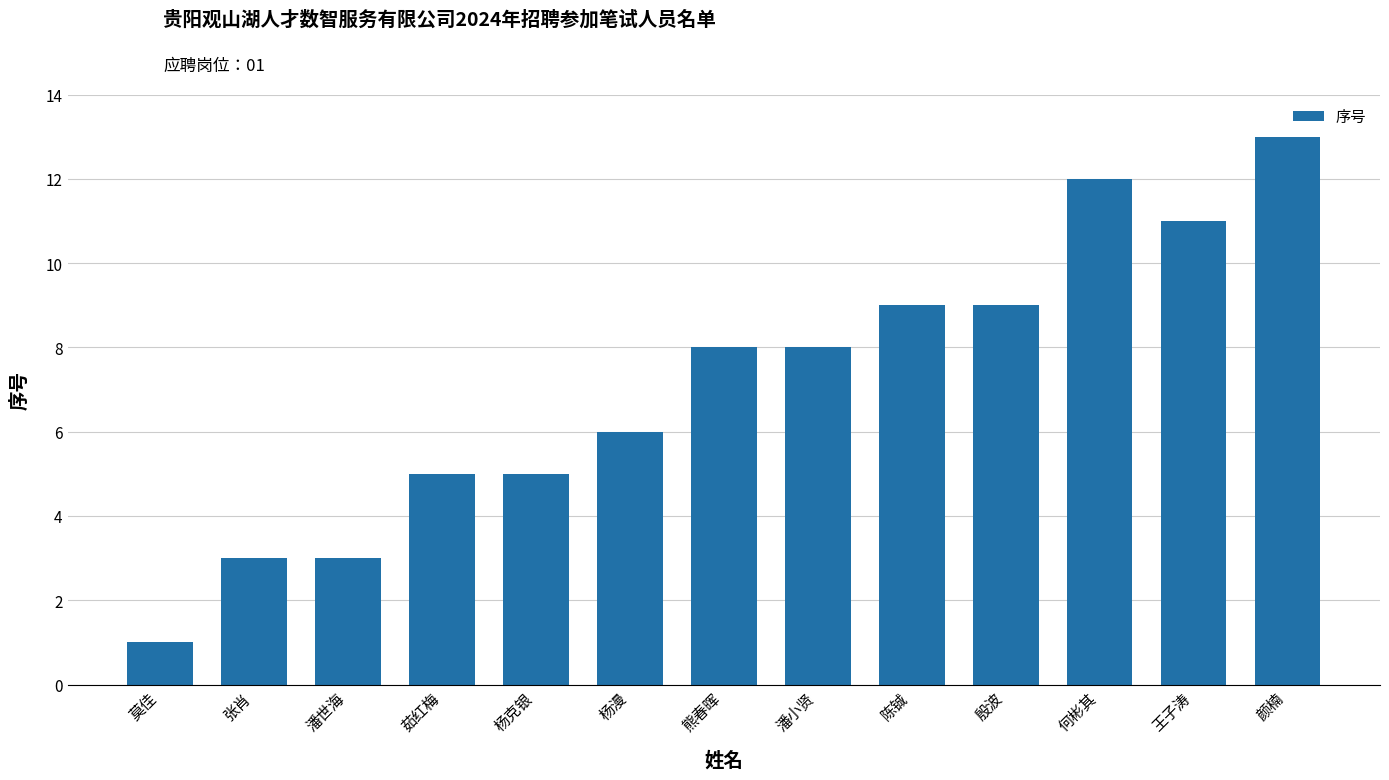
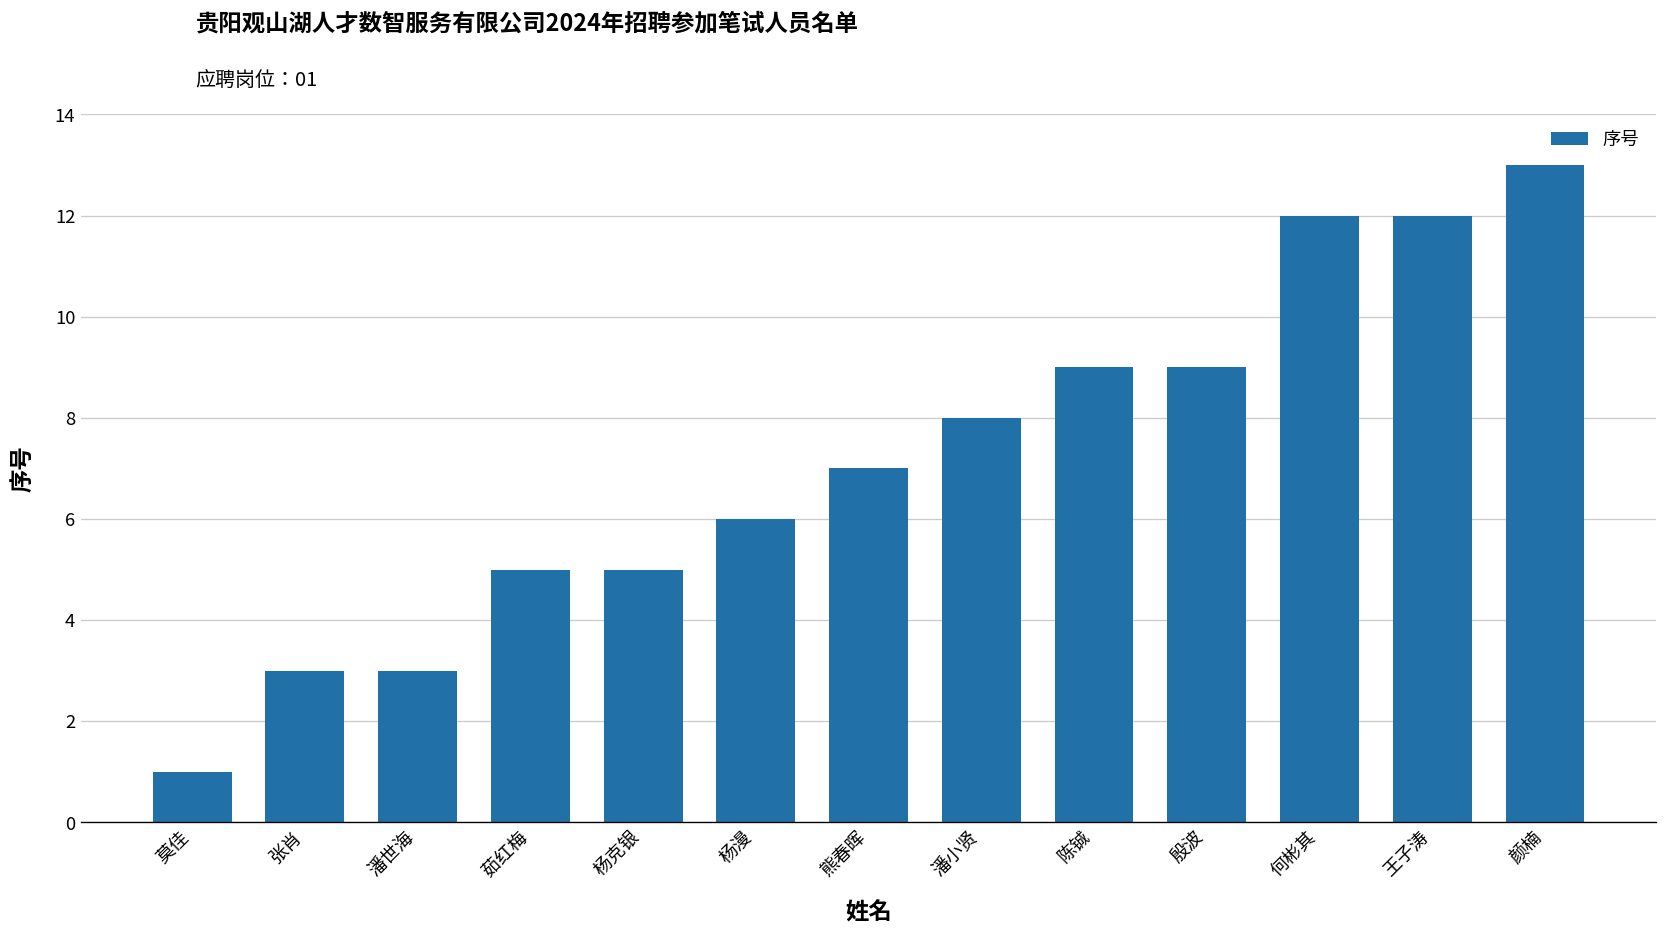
熊春晖: 8 -> 7
王子涛: 11 -> 12
